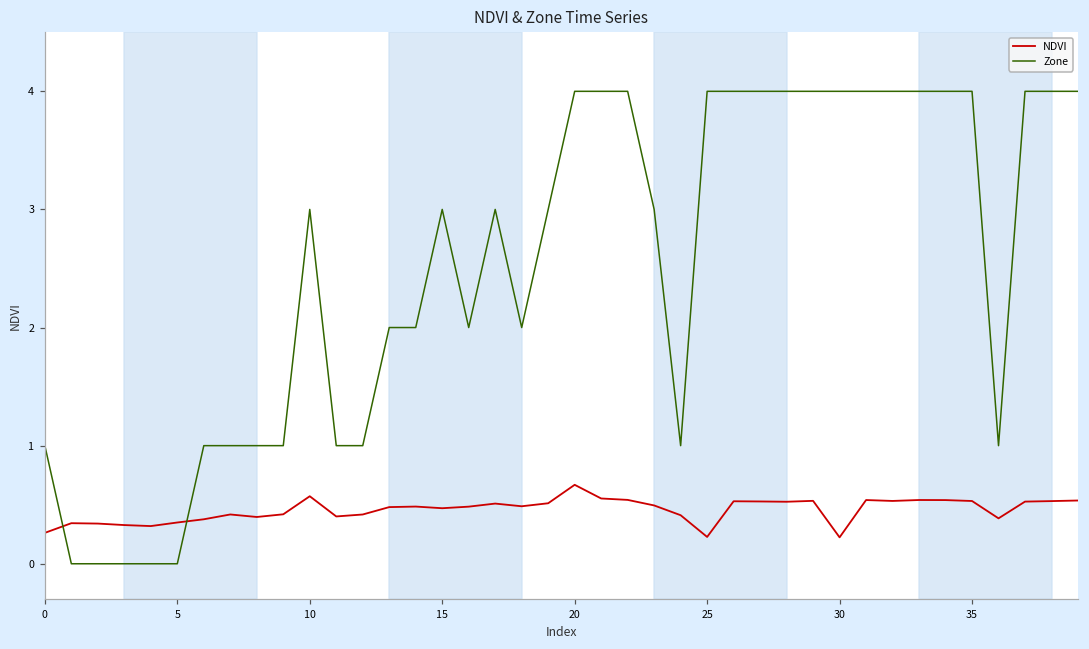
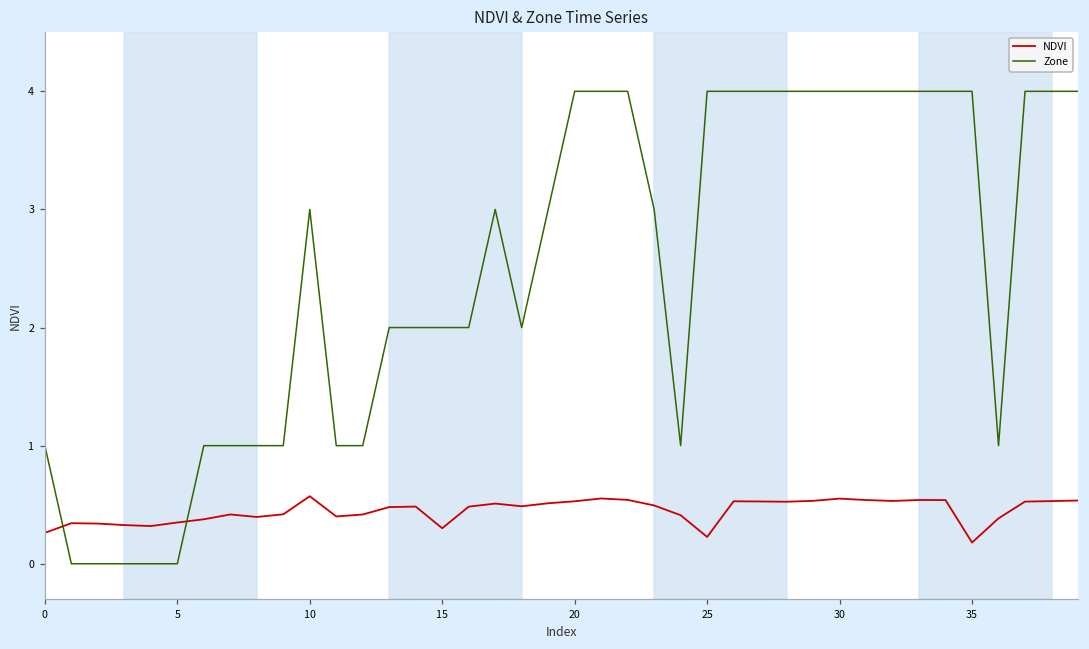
NDVI, 15: 0.47 -> 0.30
Zone, 15: 3 -> 2
NDVI, 20: 0.67 -> 0.53
NDVI, 30: 0.22 -> 0.55
NDVI, 35: 0.53 -> 0.18
